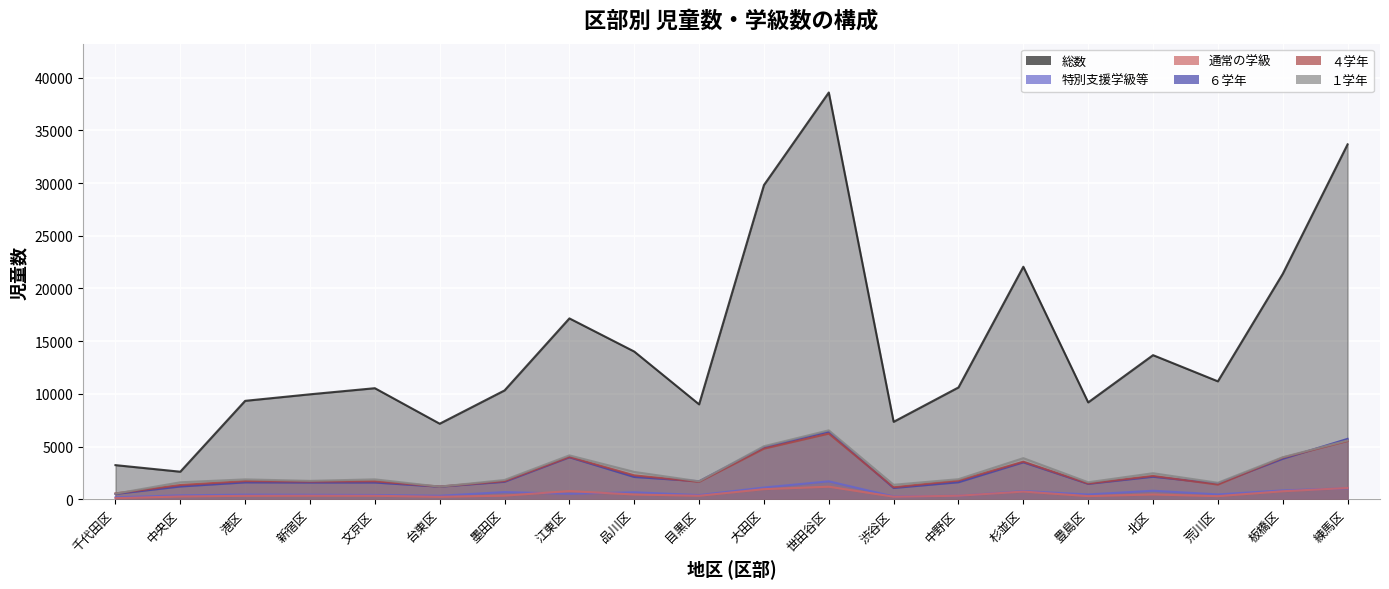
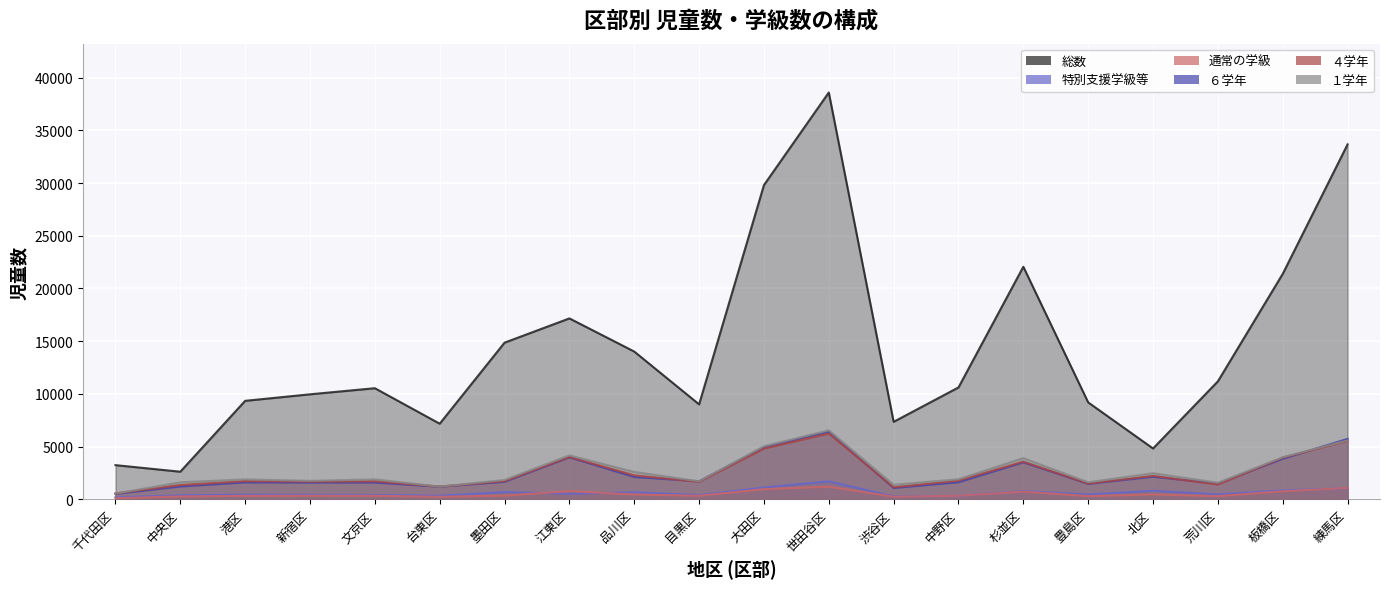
総数, 墨田区: 10300 -> 14900
総数, 北区: 13700 -> 4800
